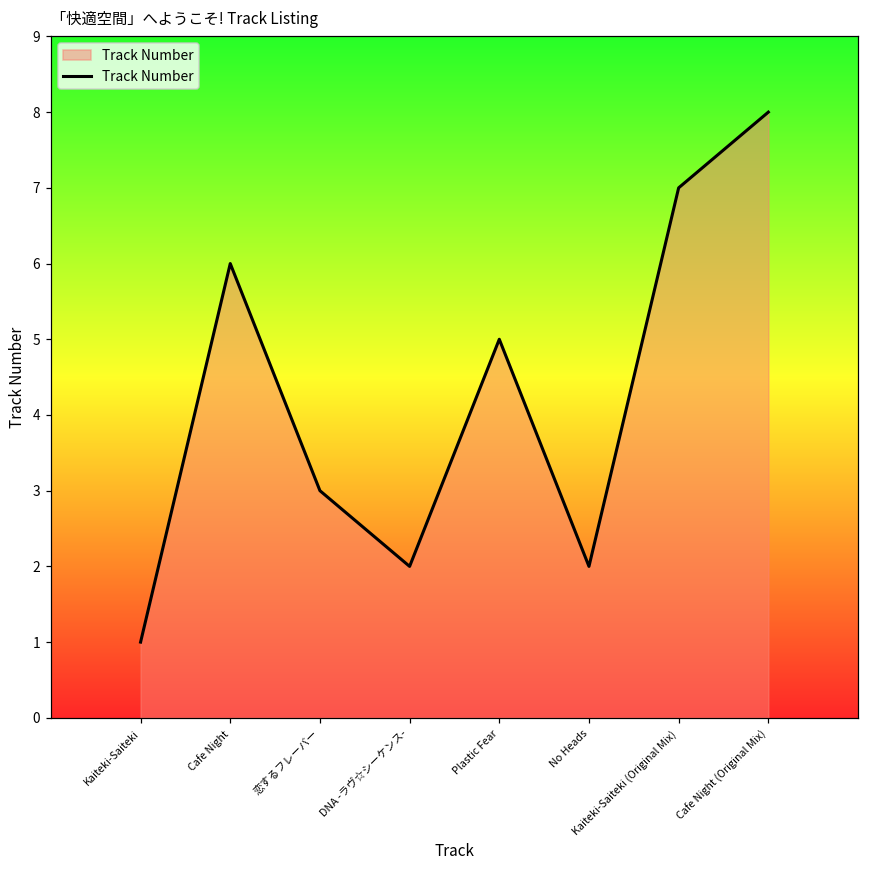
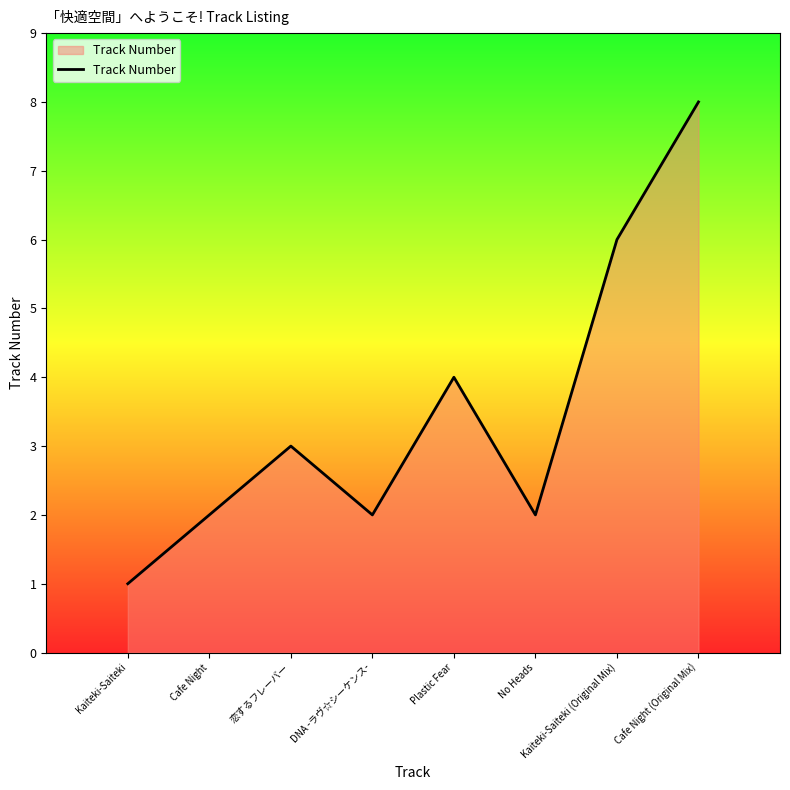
Cafe Night: 6 -> 2
Plastic Fear: 5 -> 4
Kaiteki-Saiteki (Original Mix): 7 -> 6
